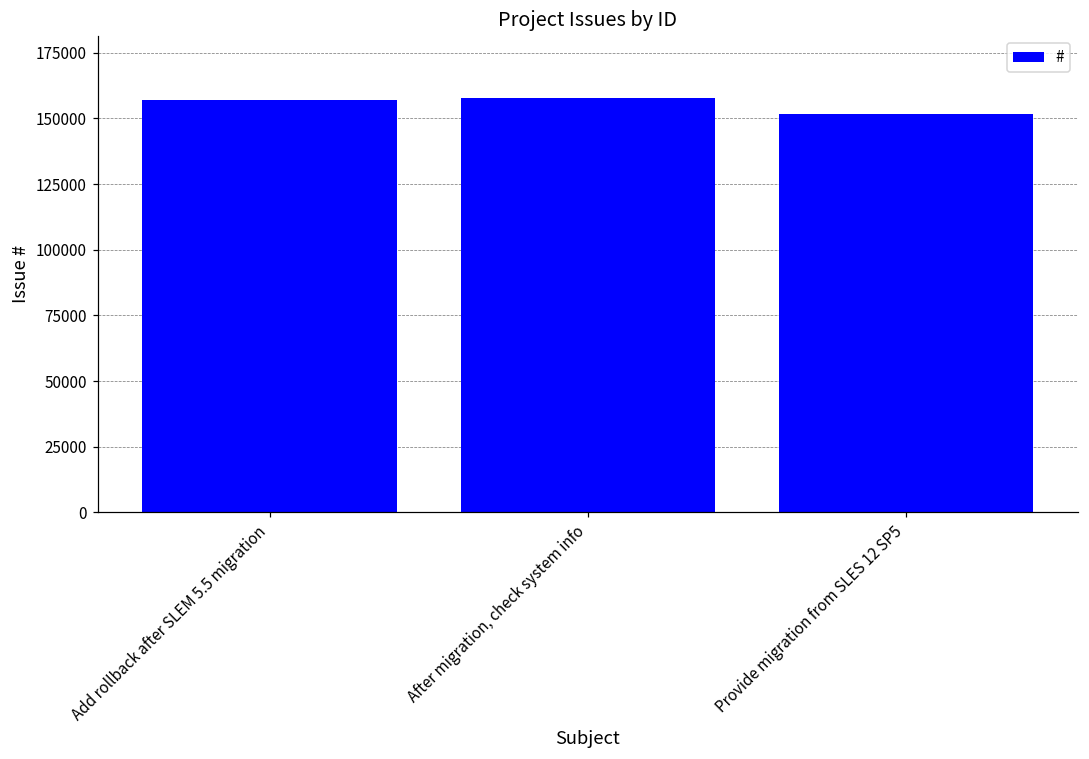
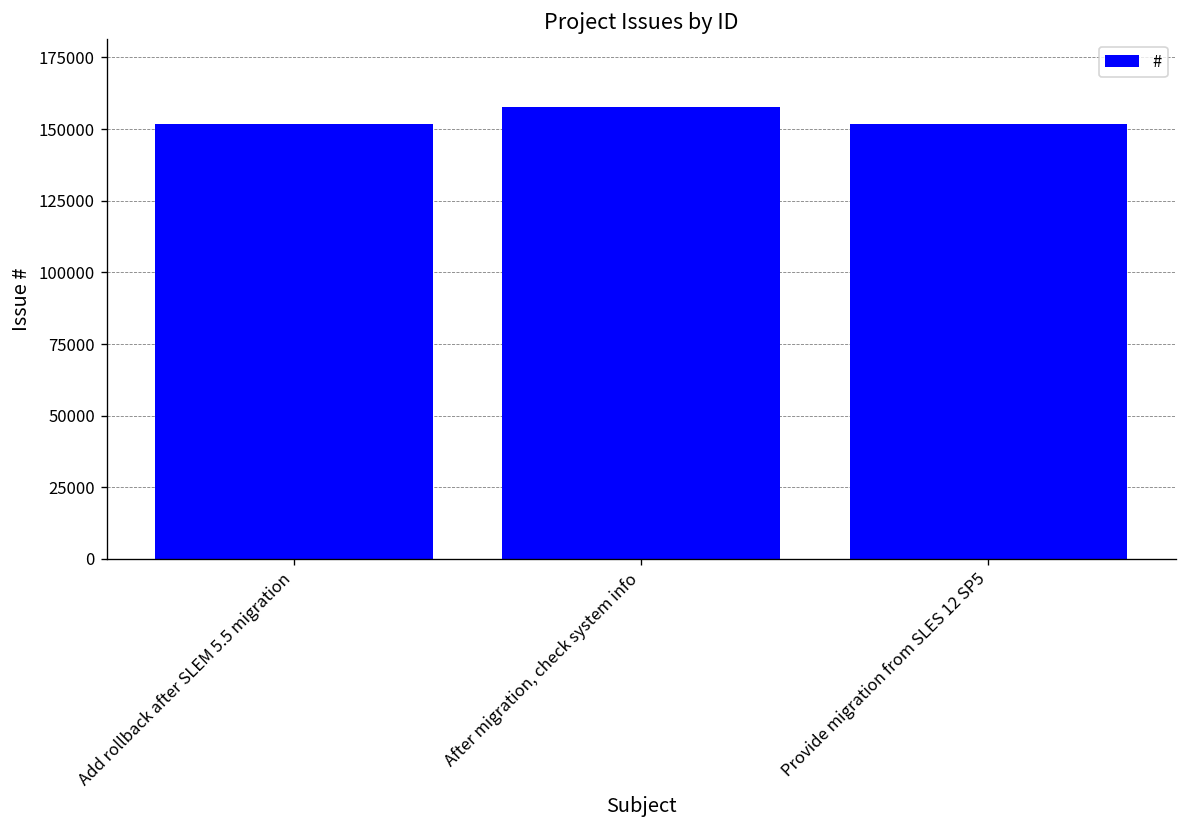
Add rollback after SLEM 5.5 migration: 157000 -> 152000
